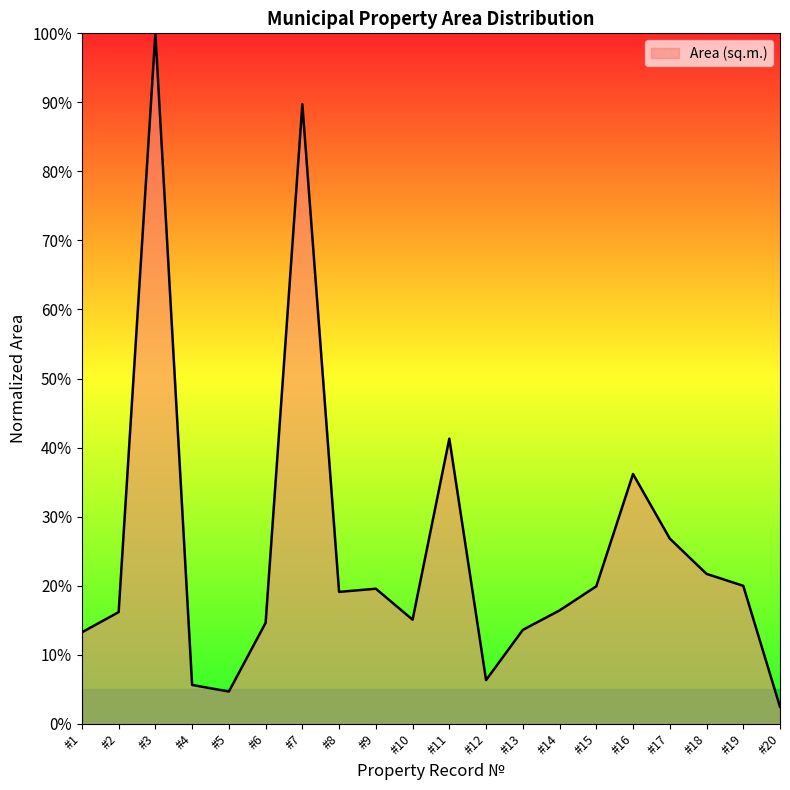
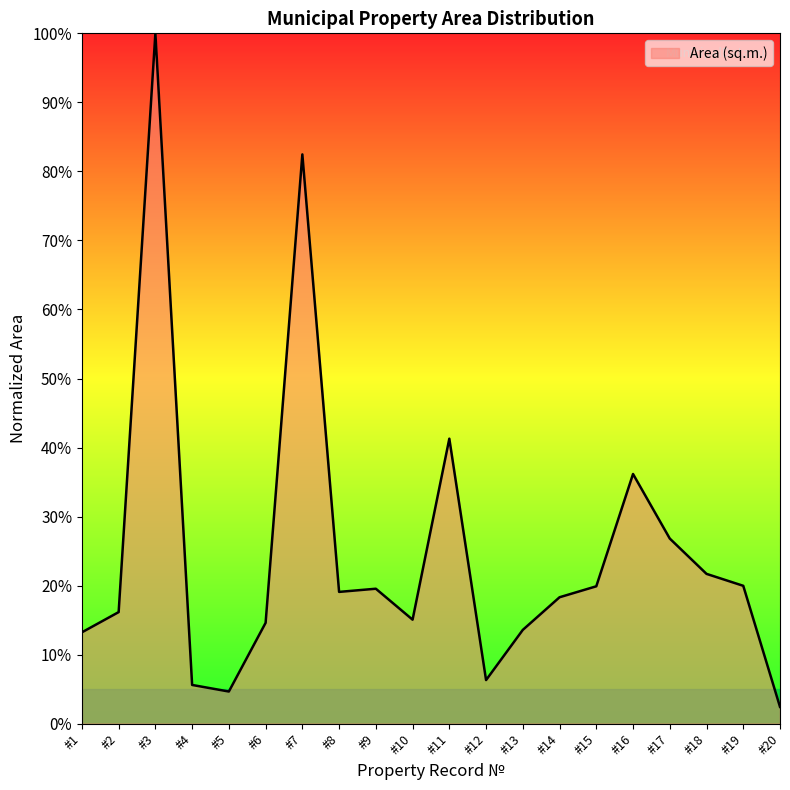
#7: 90% -> 82%
#14: 16% -> 18%
